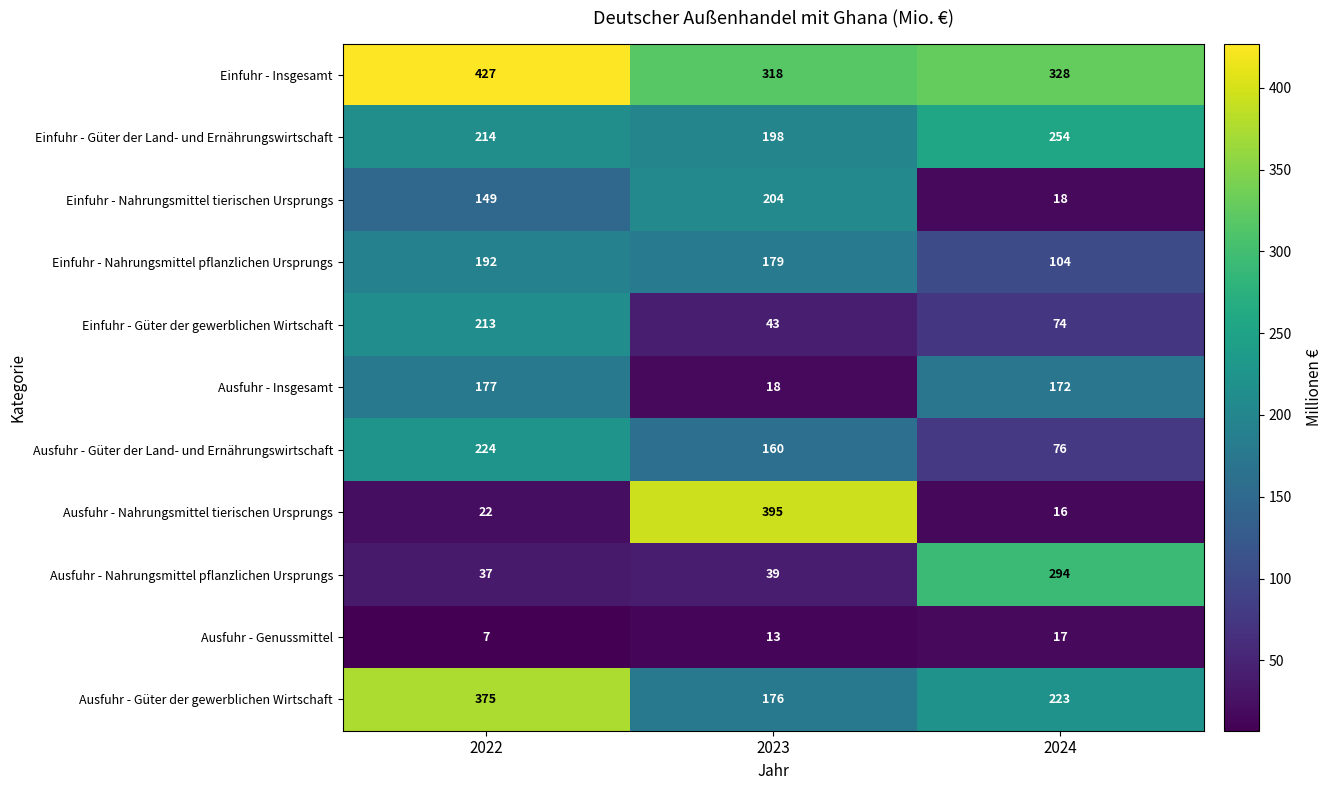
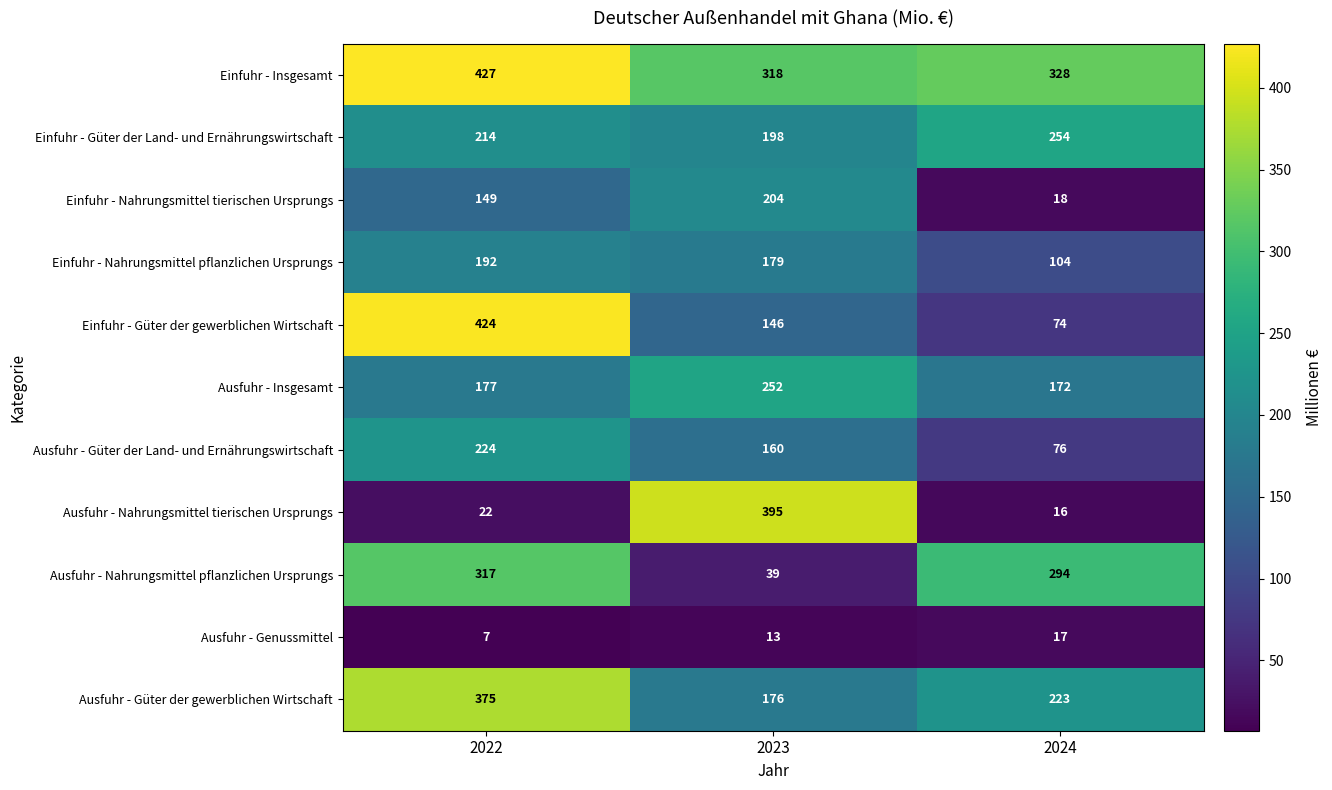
Einfuhr - Güter der gewerblichen Wirtschaft, 2022: 213 -> 424
Einfuhr - Güter der gewerblichen Wirtschaft, 2023: 43 -> 146
Ausfuhr - Insgesamt, 2023: 18 -> 252
Ausfuhr - Nahrungsmittel pflanzlichen Ursprungs, 2022: 37 -> 317
